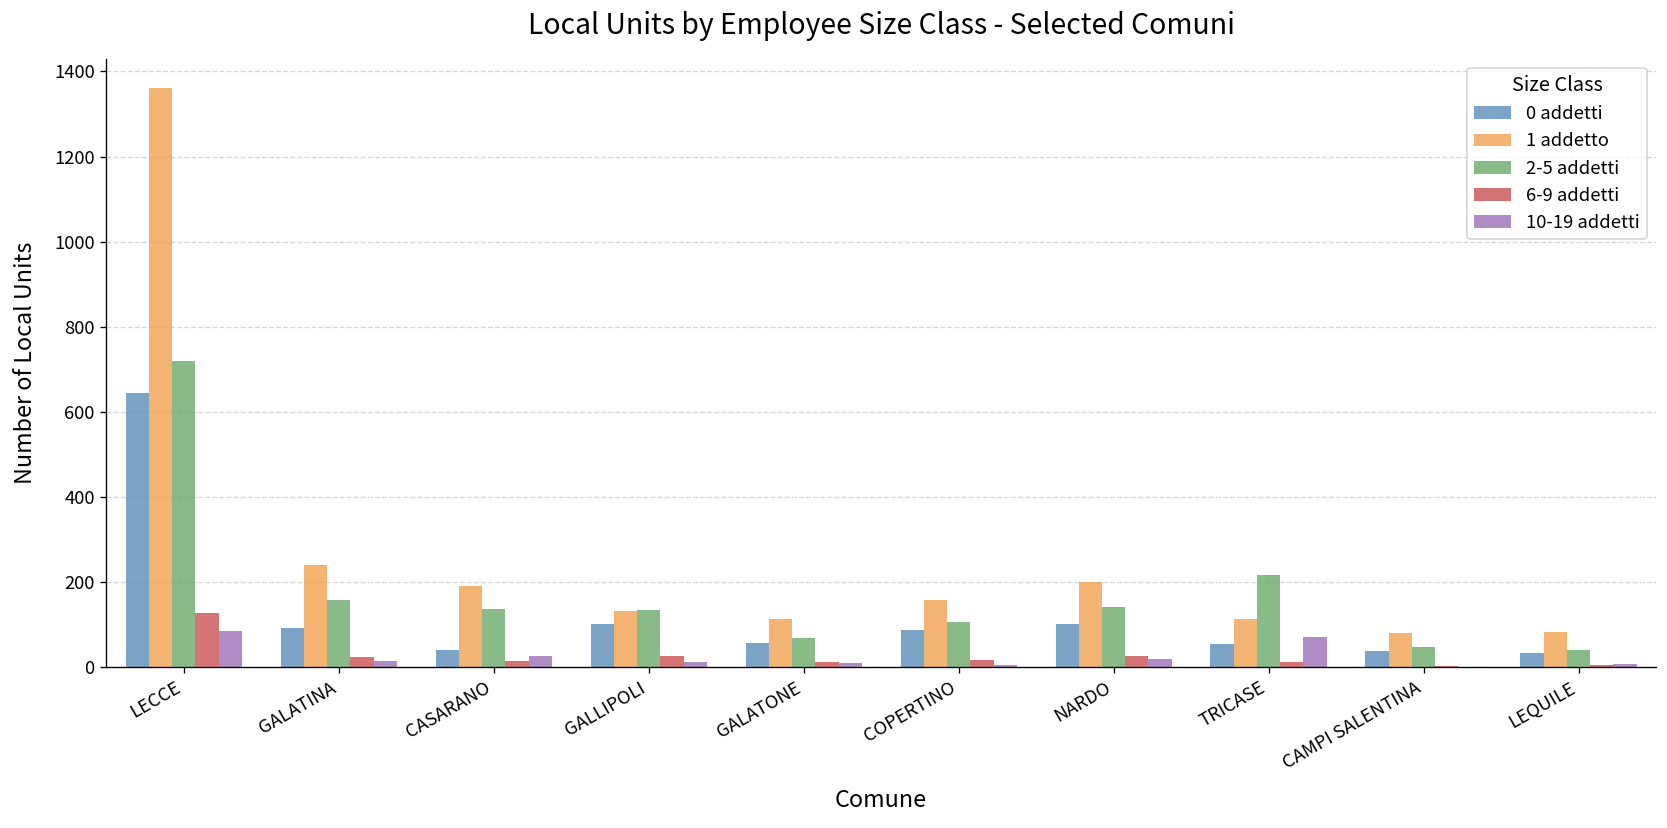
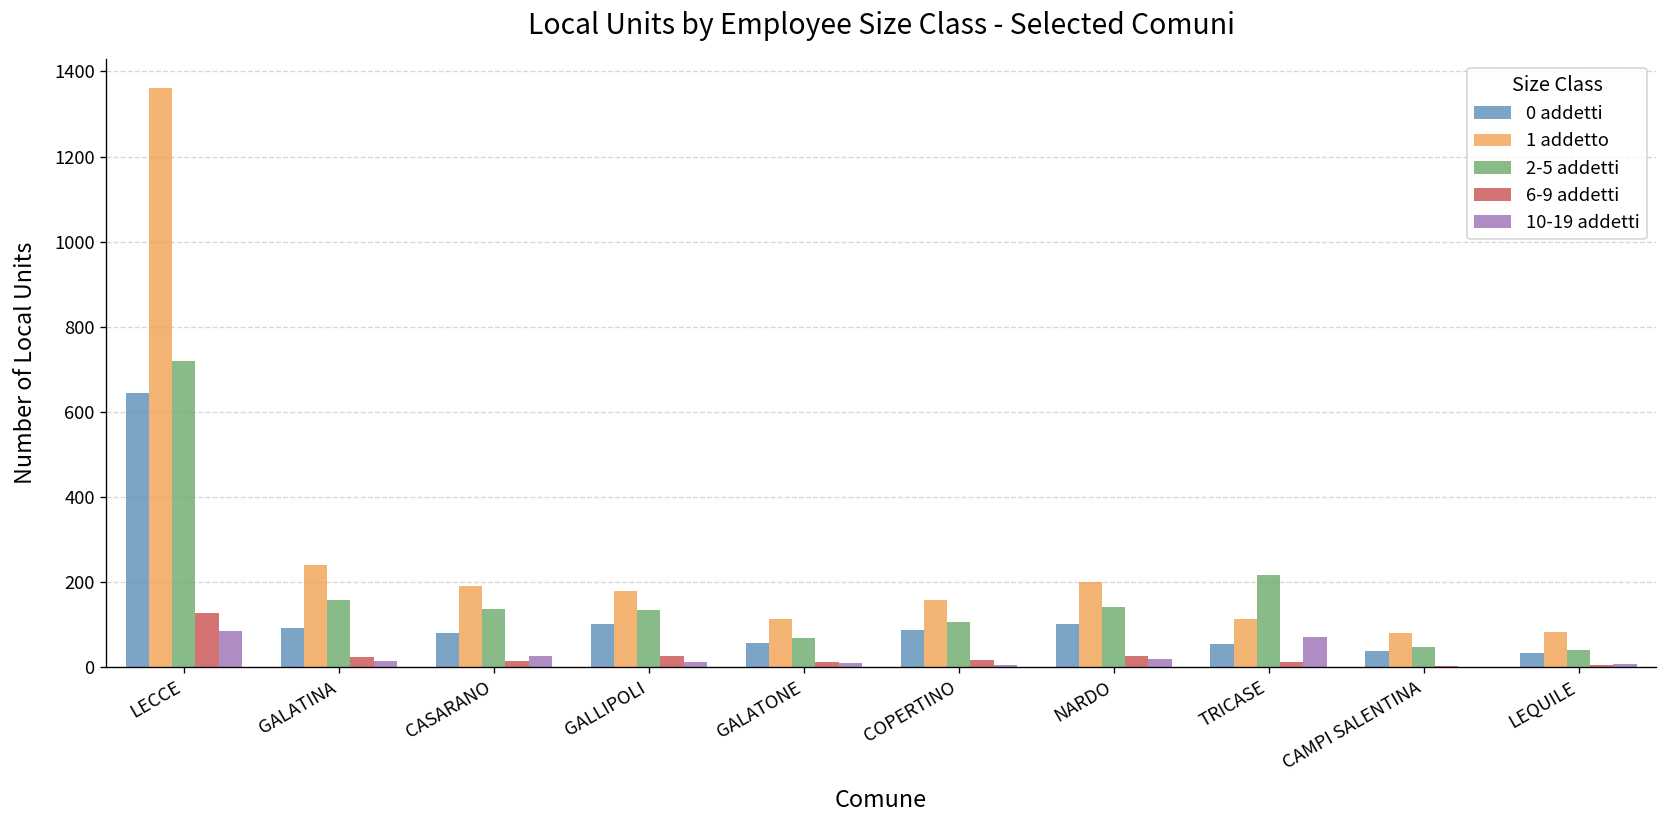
0 addetti, CASARANO: 40 -> 80
1 addetto, GALLIPOLI: 130 -> 180
